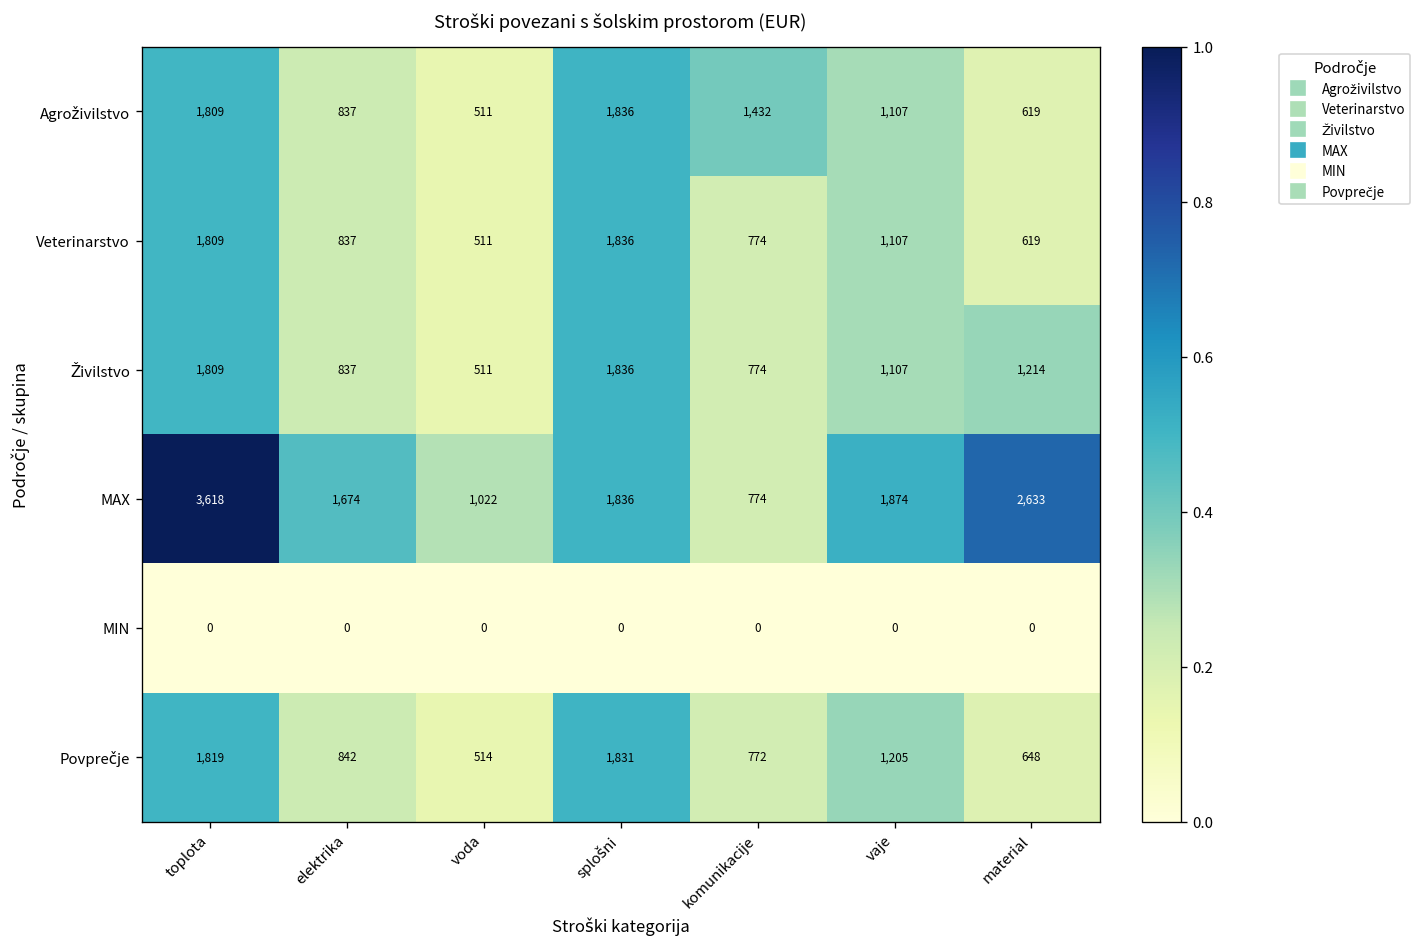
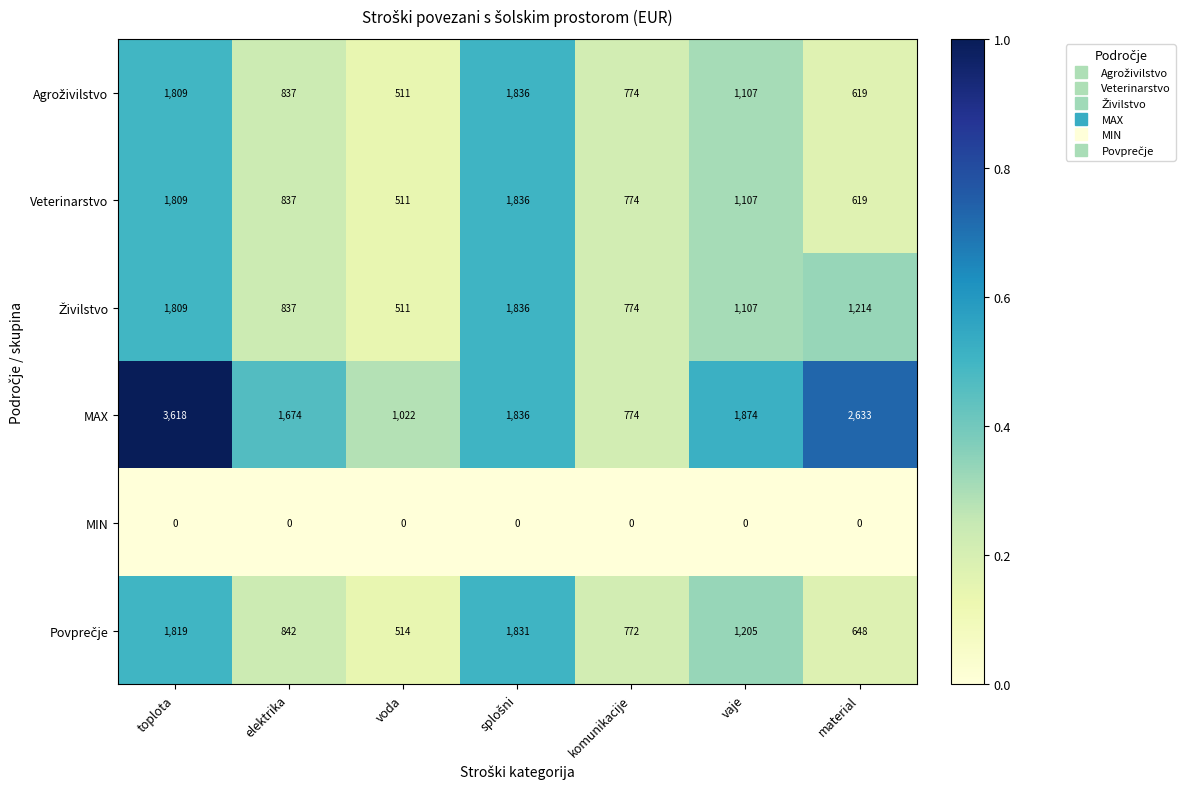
Agroživilstvo, komunikacije: 1,432 -> 774
